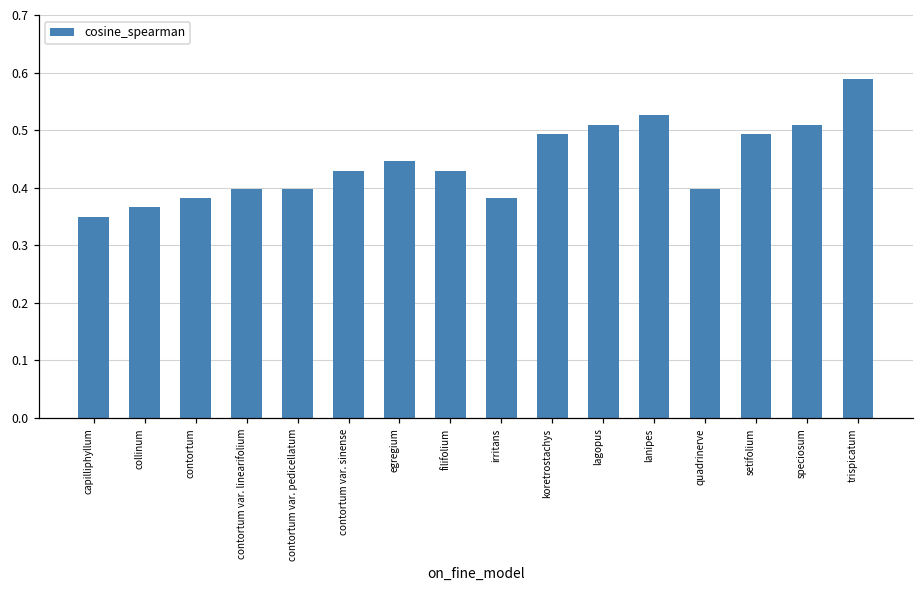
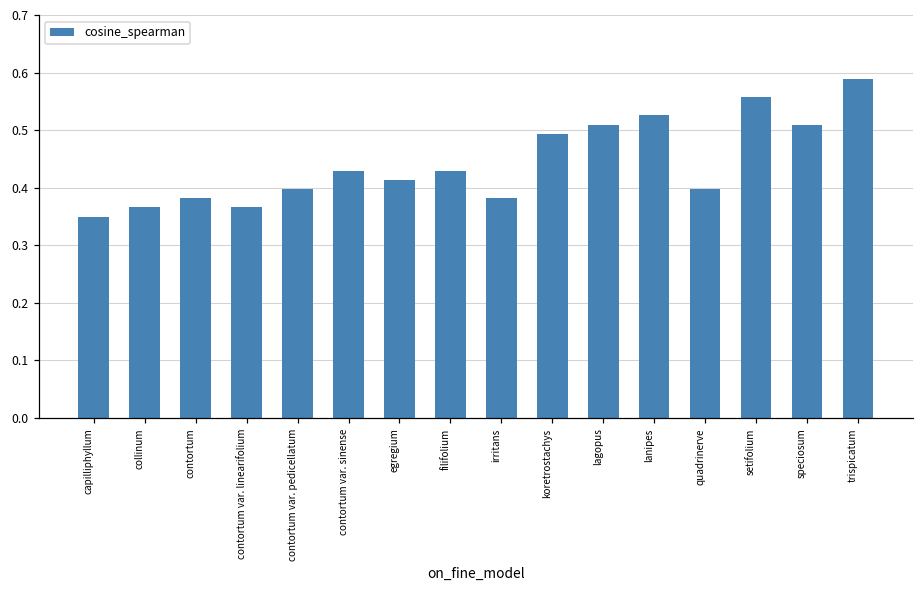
contortum var. linearifolium: 0.40 -> 0.37
egregium: 0.45 -> 0.41
setifolium: 0.49 -> 0.56
